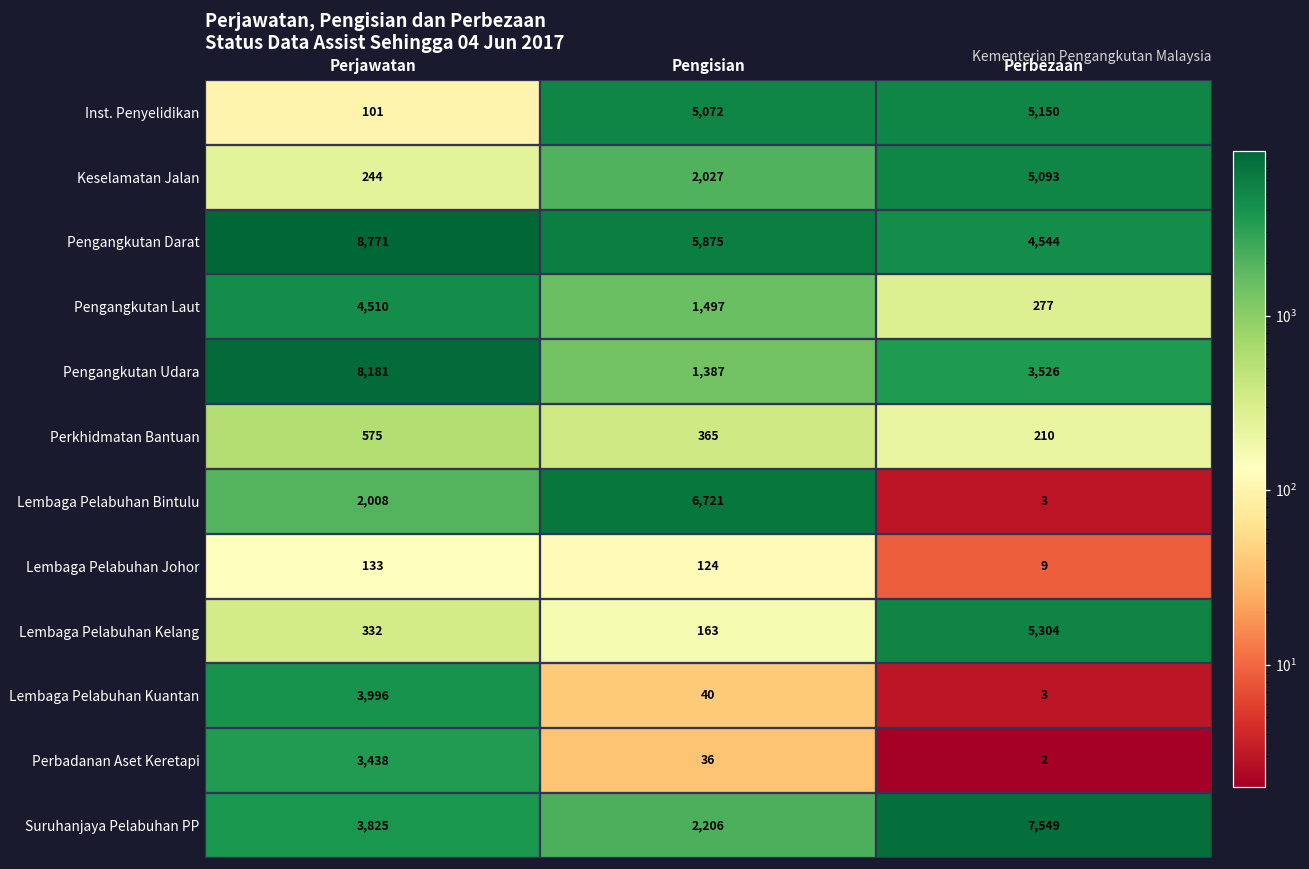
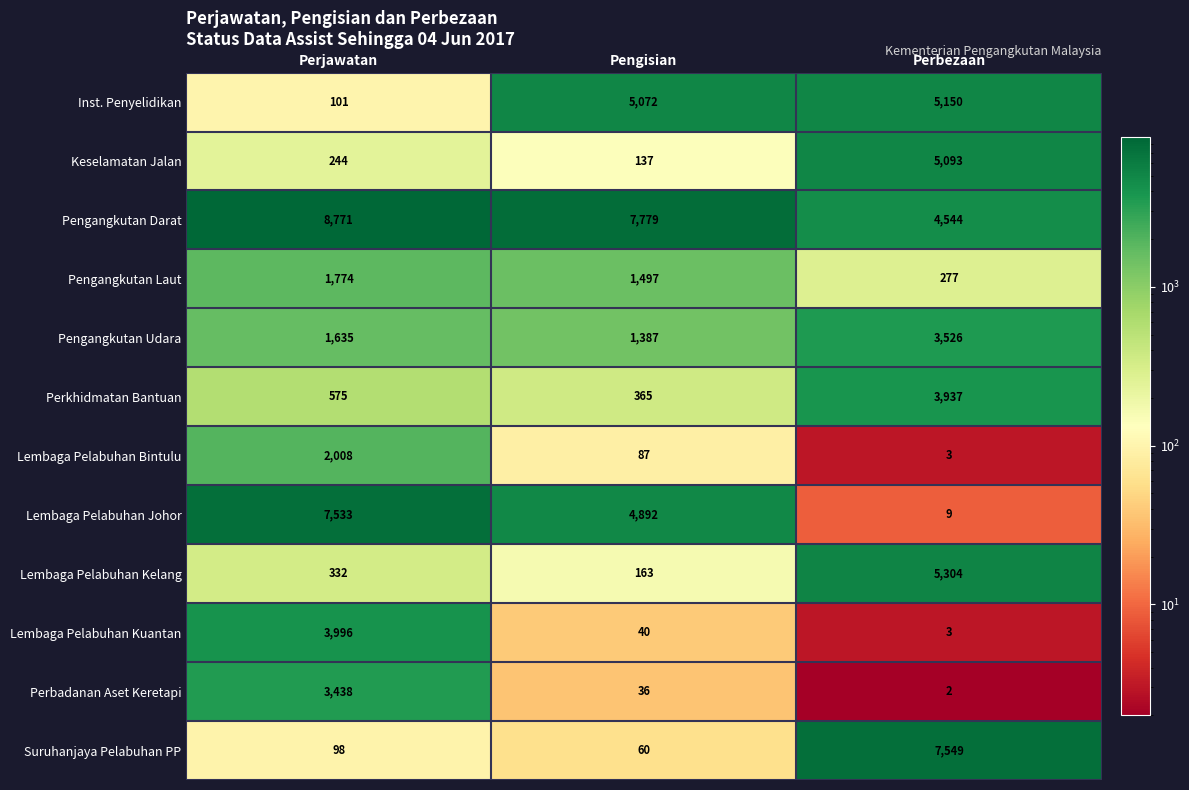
Keselamatan Jalan, Pengisian: 2,027 -> 137
Pengangkutan Darat, Pengisian: 5,875 -> 7,779
Pengangkutan Laut, Perjawatan: 4,510 -> 1,774
Pengangkutan Udara, Perjawatan: 8,181 -> 1,635
Perkhidmatan Bantuan, Perbezaan: 210 -> 3,937
Lembaga Pelabuhan Bintulu, Pengisian: 6,721 -> 87
Lembaga Pelabuhan Johor, Perjawatan: 133 -> 7,533
Lembaga Pelabuhan Johor, Pengisian: 124 -> 4,892
Suruhanjaya Pelabuhan PP, Perjawatan: 3,825 -> 98
Suruhanjaya Pelabuhan PP, Pengisian: 2,206 -> 60
